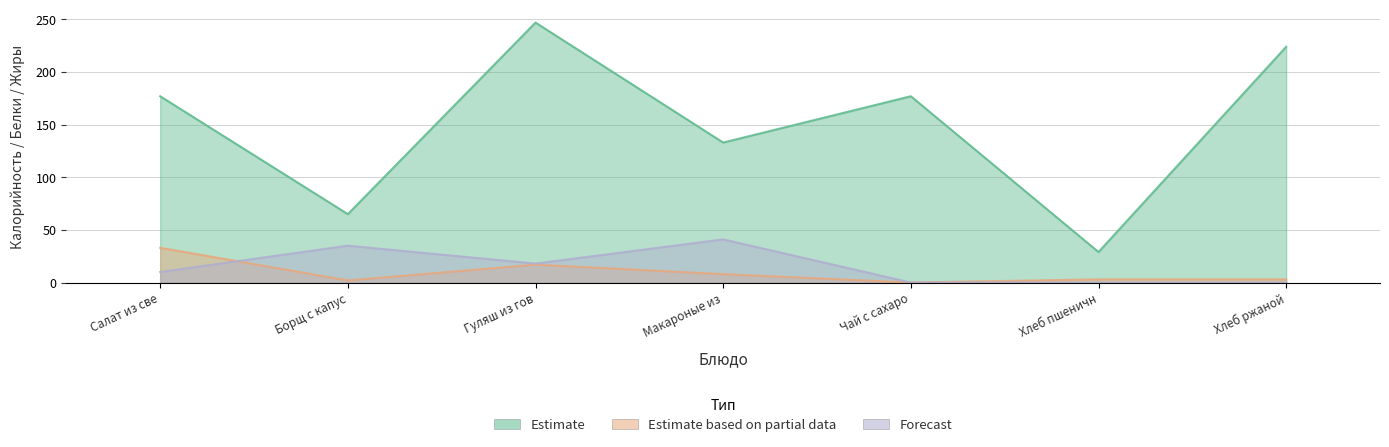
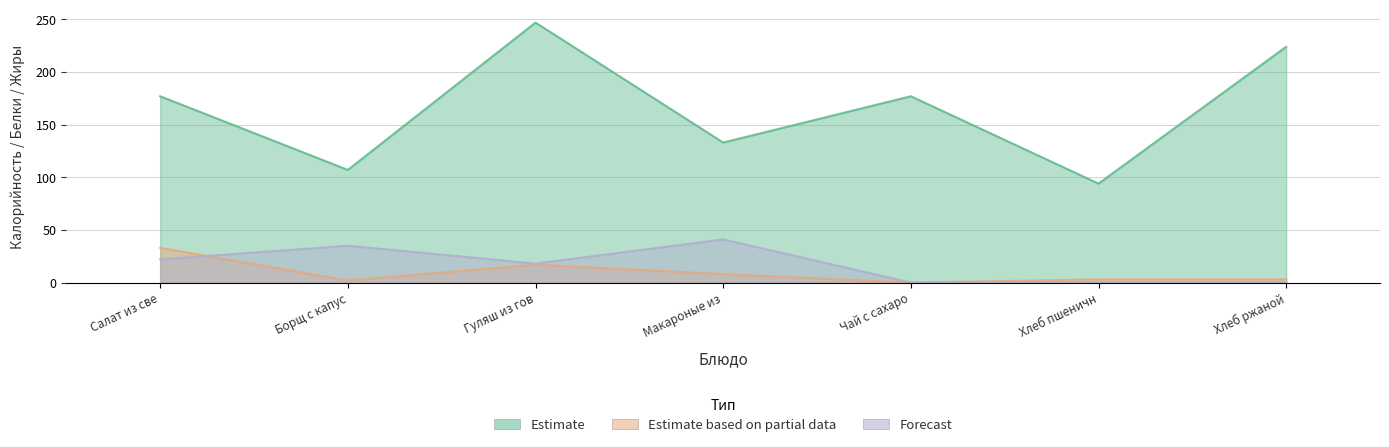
Forecast, Салат из све: 10 -> 22
Estimate, Борщ с капус: 65 -> 107
Estimate, Хлеб пшеничн: 29 -> 94
